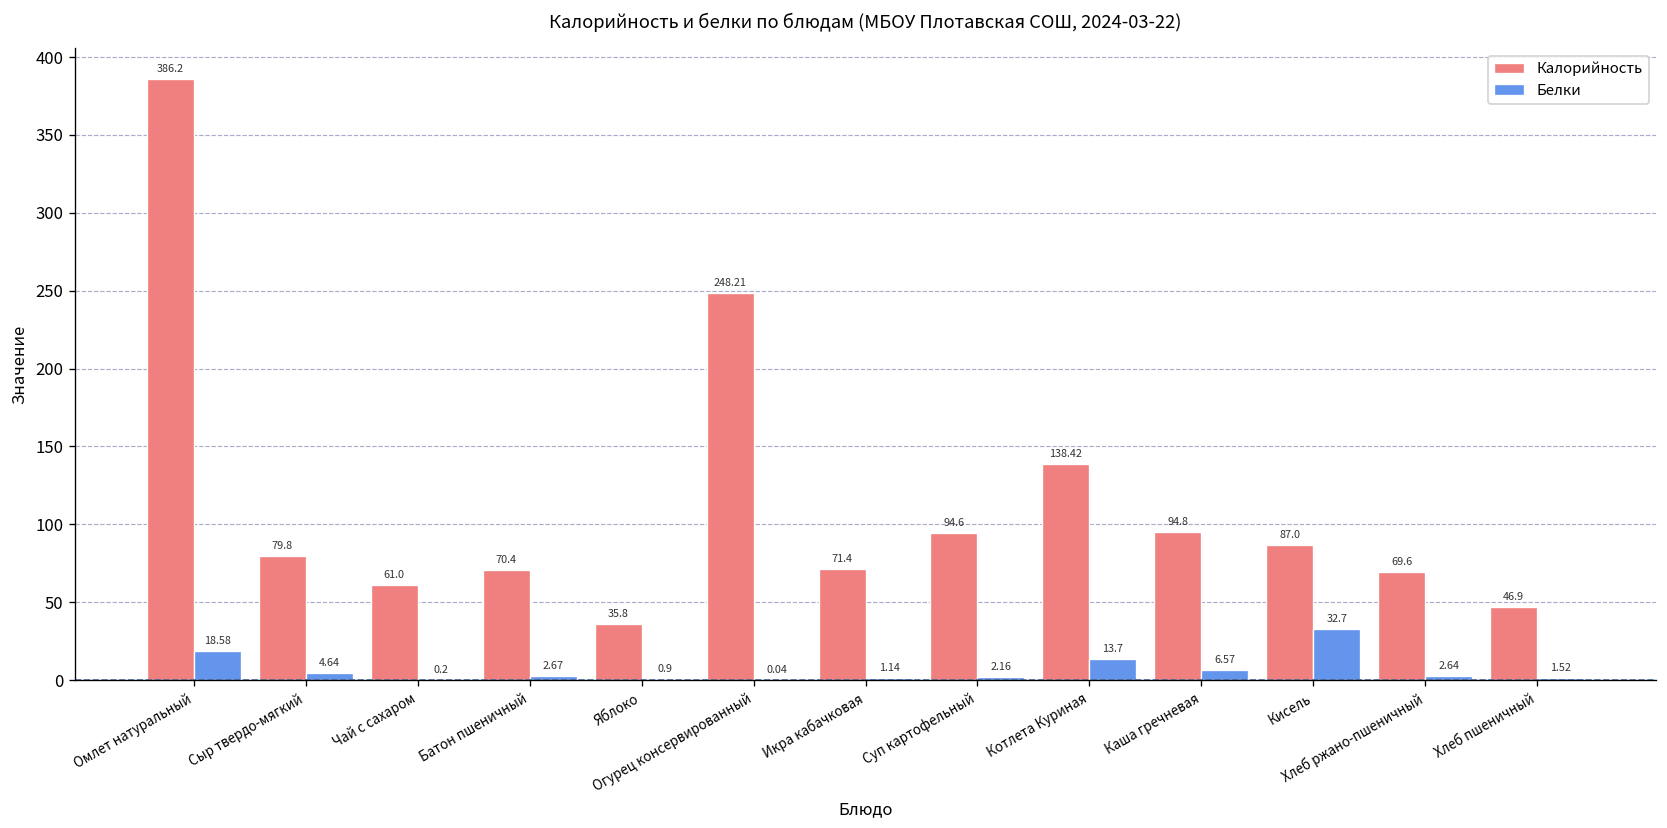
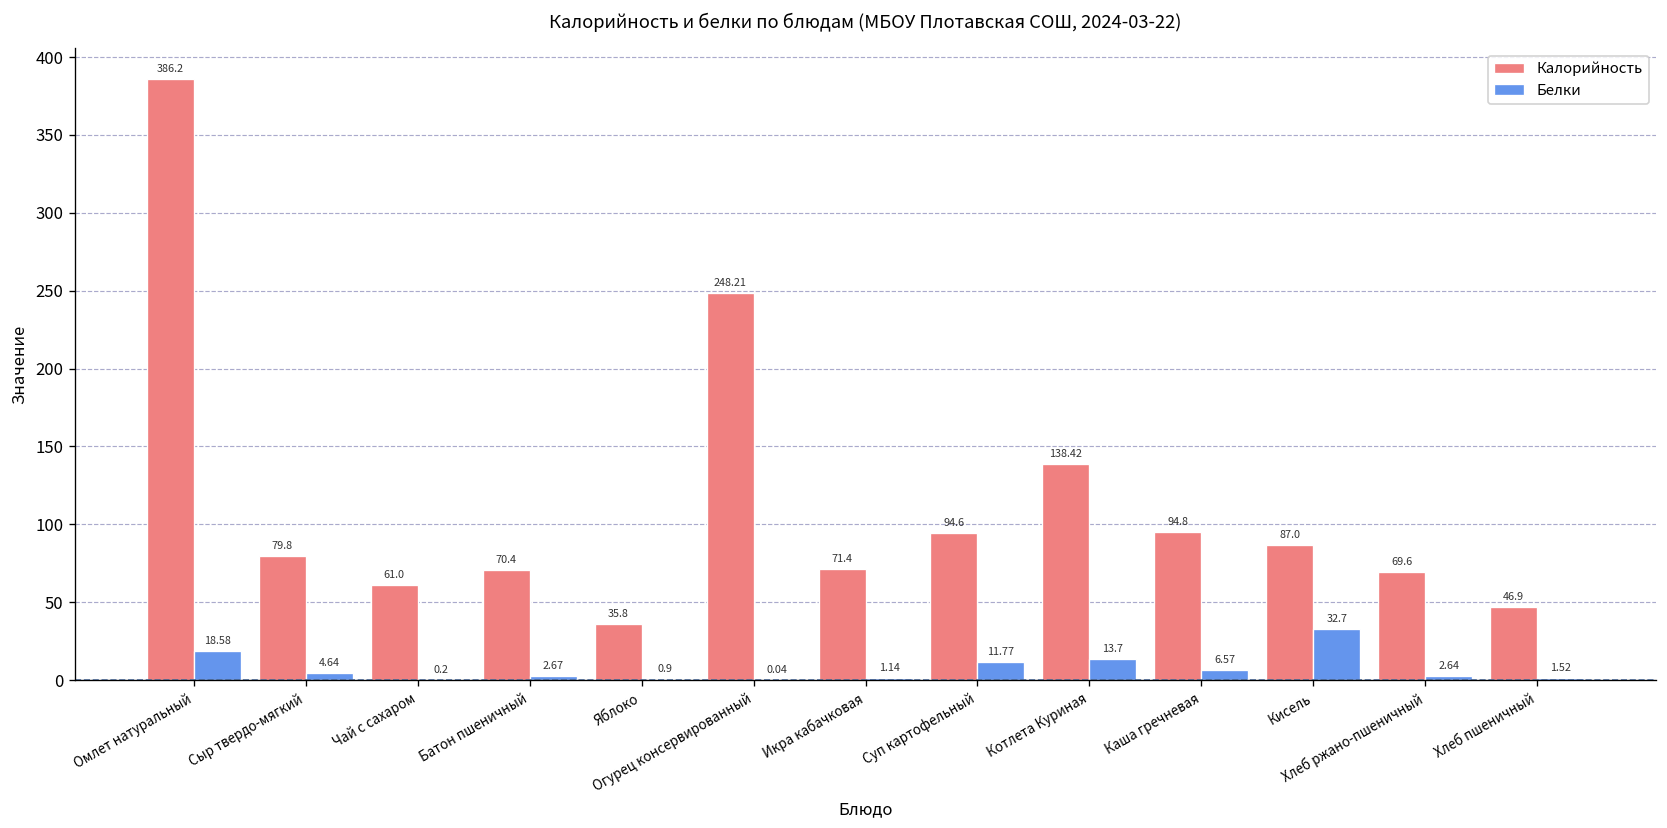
Белки, Суп картофельный: 2.16 -> 11.77
